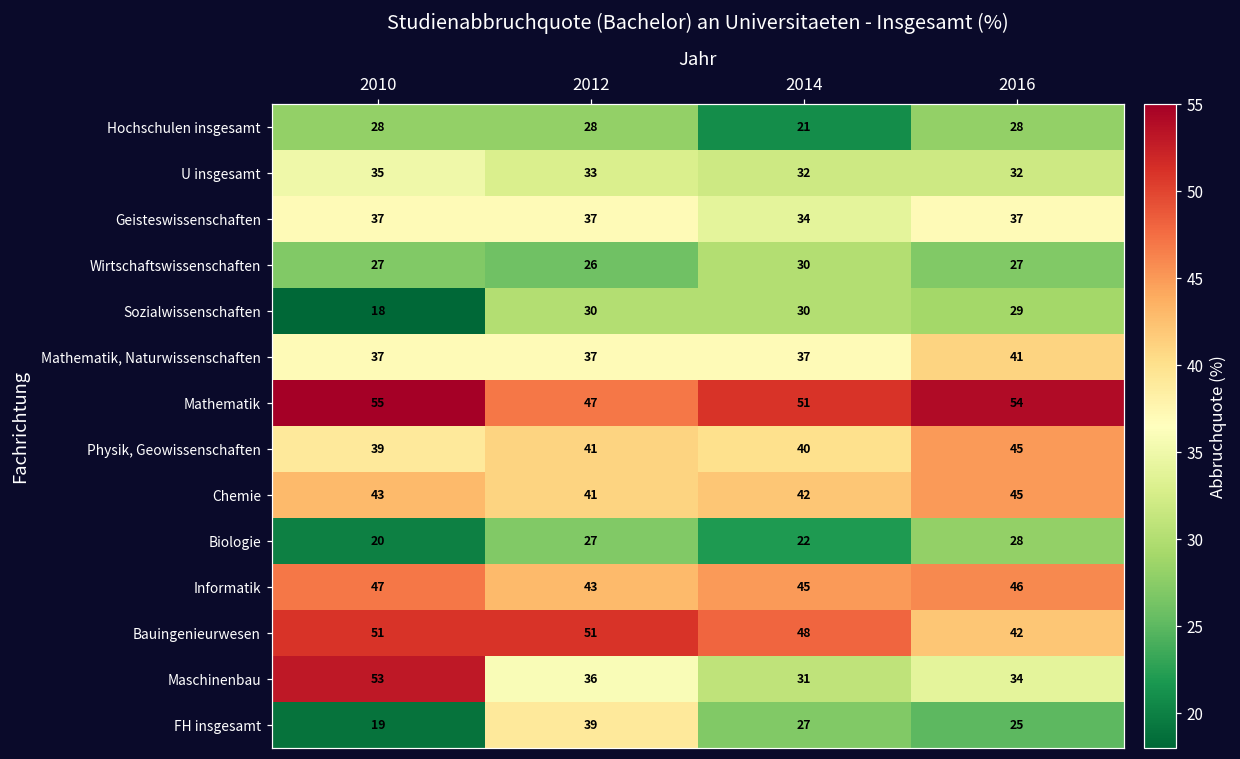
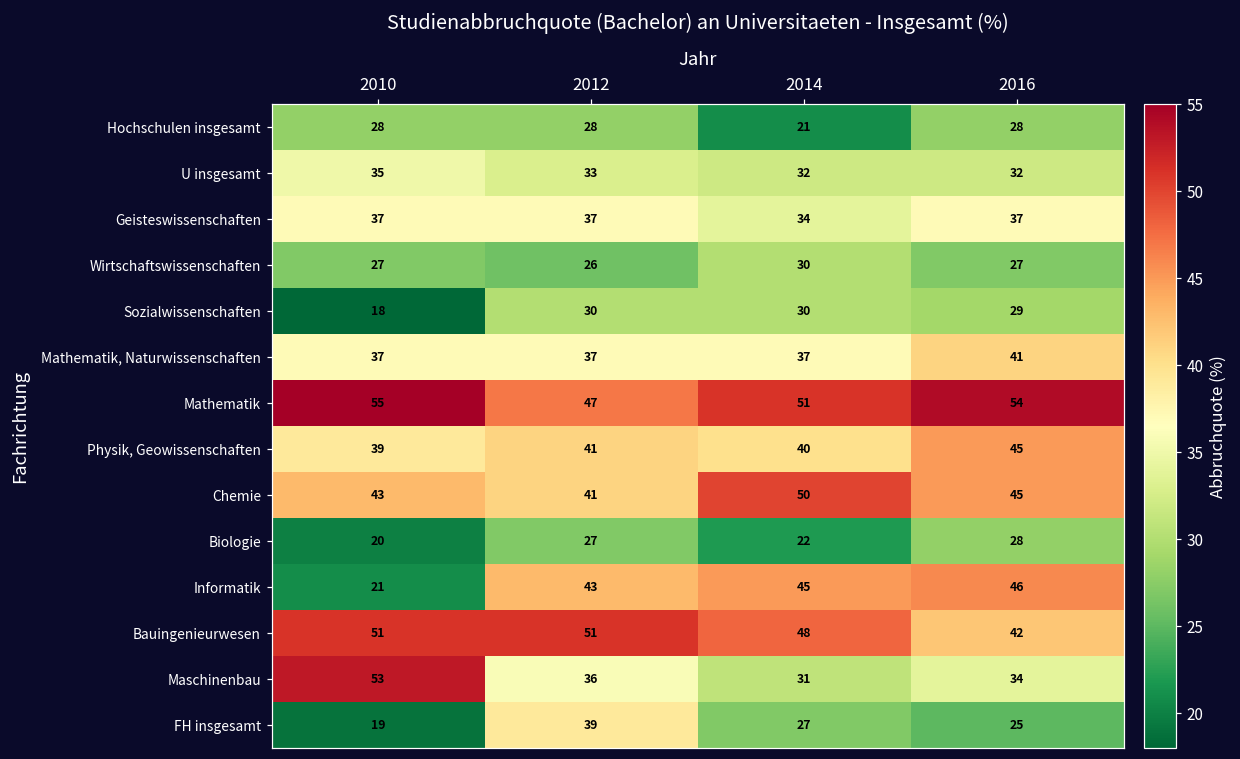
Chemie, 2014: 42 -> 50
Informatik, 2010: 47 -> 21
